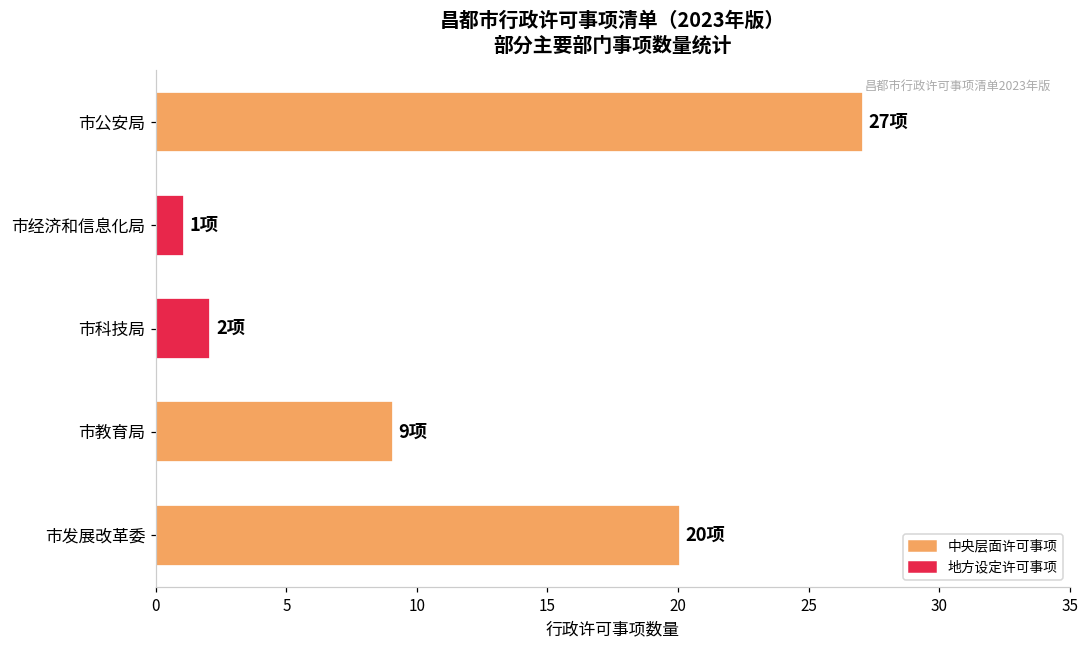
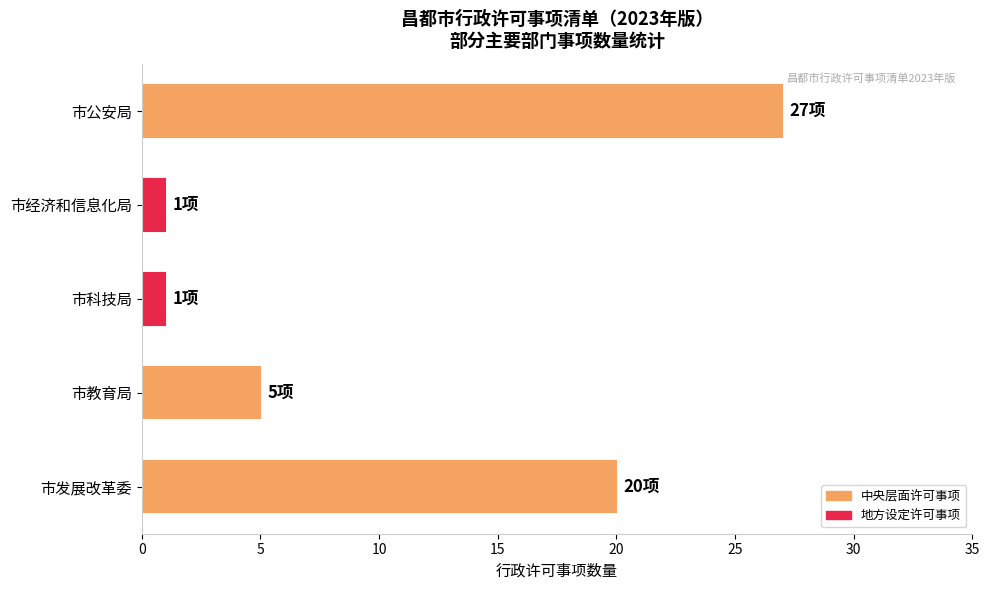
市科技局: 2项 -> 1项
市教育局: 9项 -> 5项
